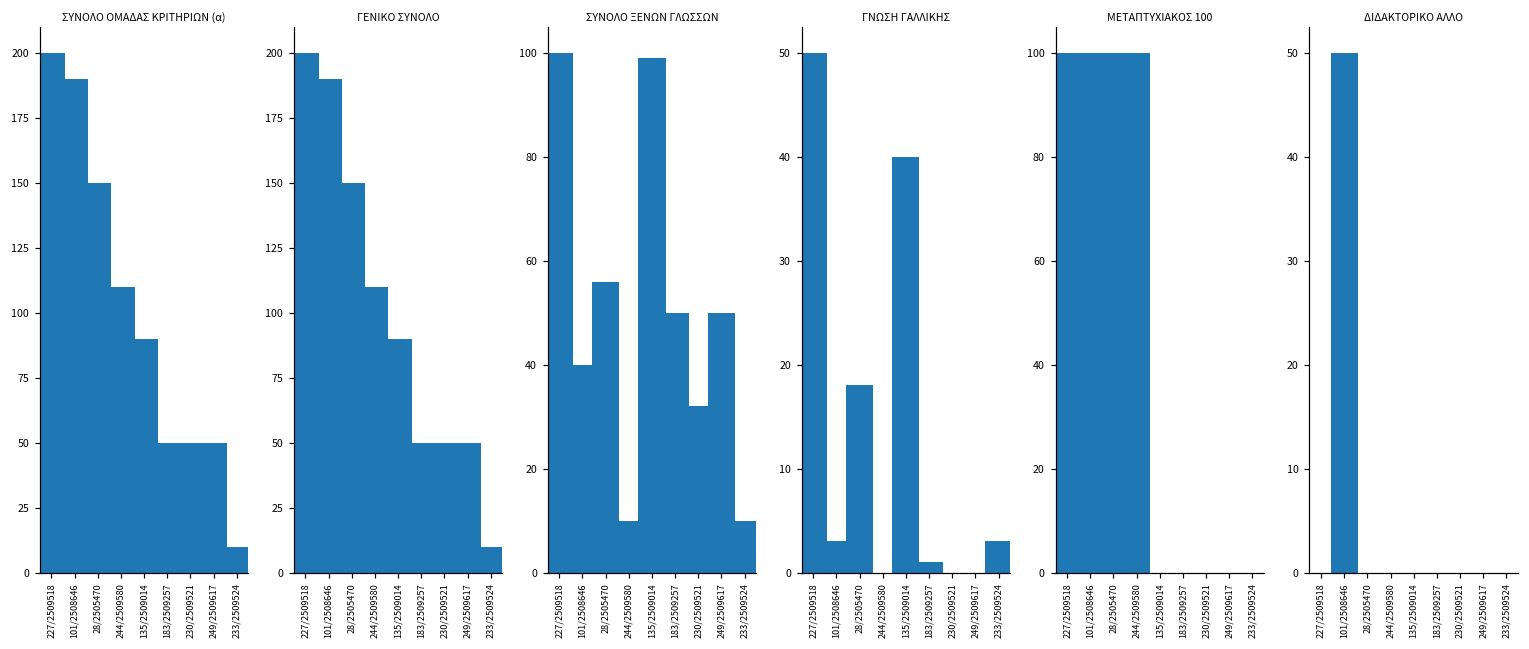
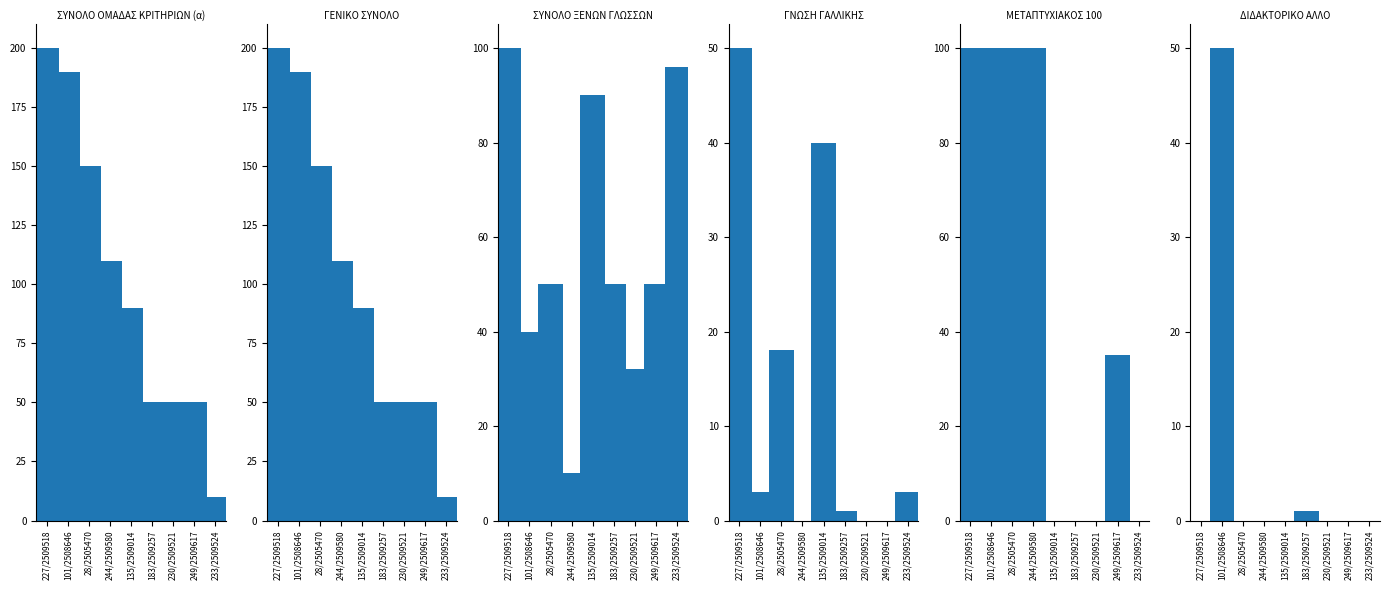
ΣΥΝΟΛΟ ΞΕΝΩΝ ΓΛΩΣΣΩΝ, 28/2505470: 56 -> 50
ΣΥΝΟΛΟ ΞΕΝΩΝ ΓΛΩΣΣΩΝ, 135/2509014: 99 -> 90
ΣΥΝΟΛΟ ΞΕΝΩΝ ΓΛΩΣΣΩΝ, 233/2509524: 10 -> 96
ΜΕΤΑΠΤΥΧΙΑΚΟΣ 100, 249/2509617: 0 -> 35
ΔΙΔΑΚΤΟΡΙΚΟ ΑΛΛΟ, 183/2509257: 0 -> 1
